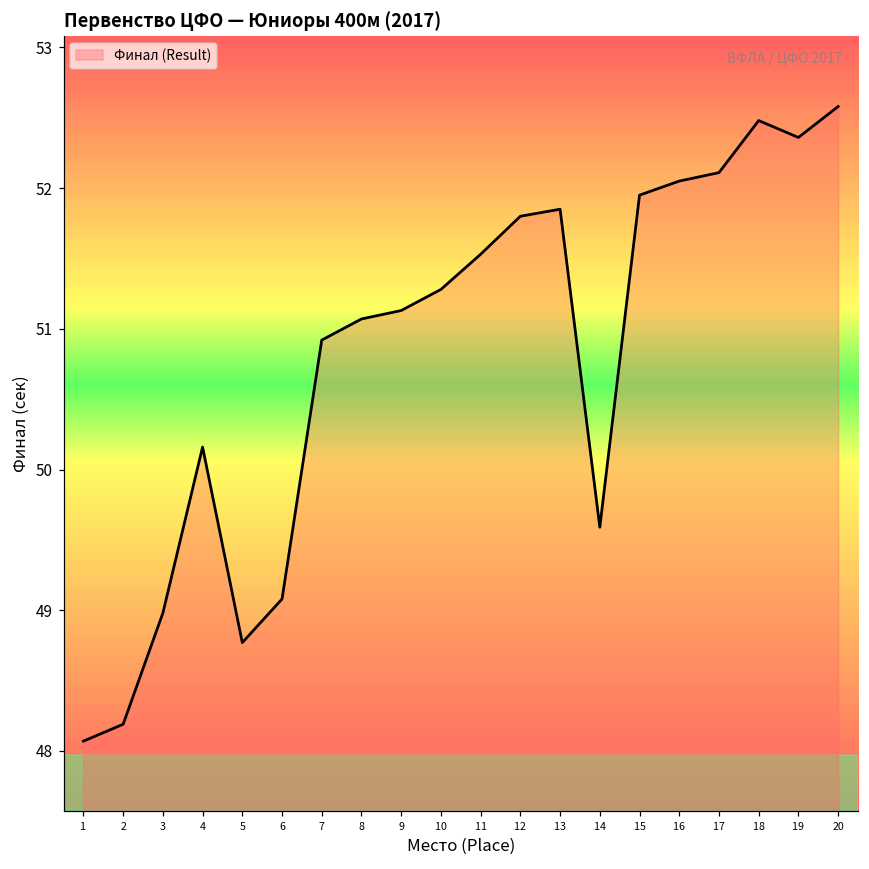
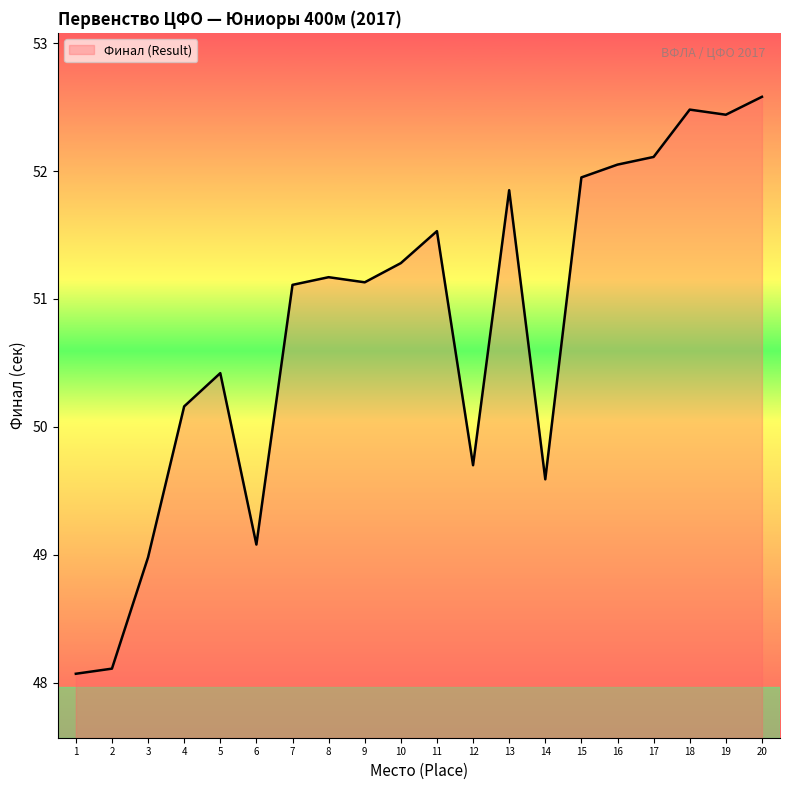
2: 48.19 -> 48.11
5: 48.77 -> 50.42
7: 50.92 -> 51.11
8: 51.07 -> 51.17
12: 51.8 -> 49.7
19: 52.36 -> 52.44
